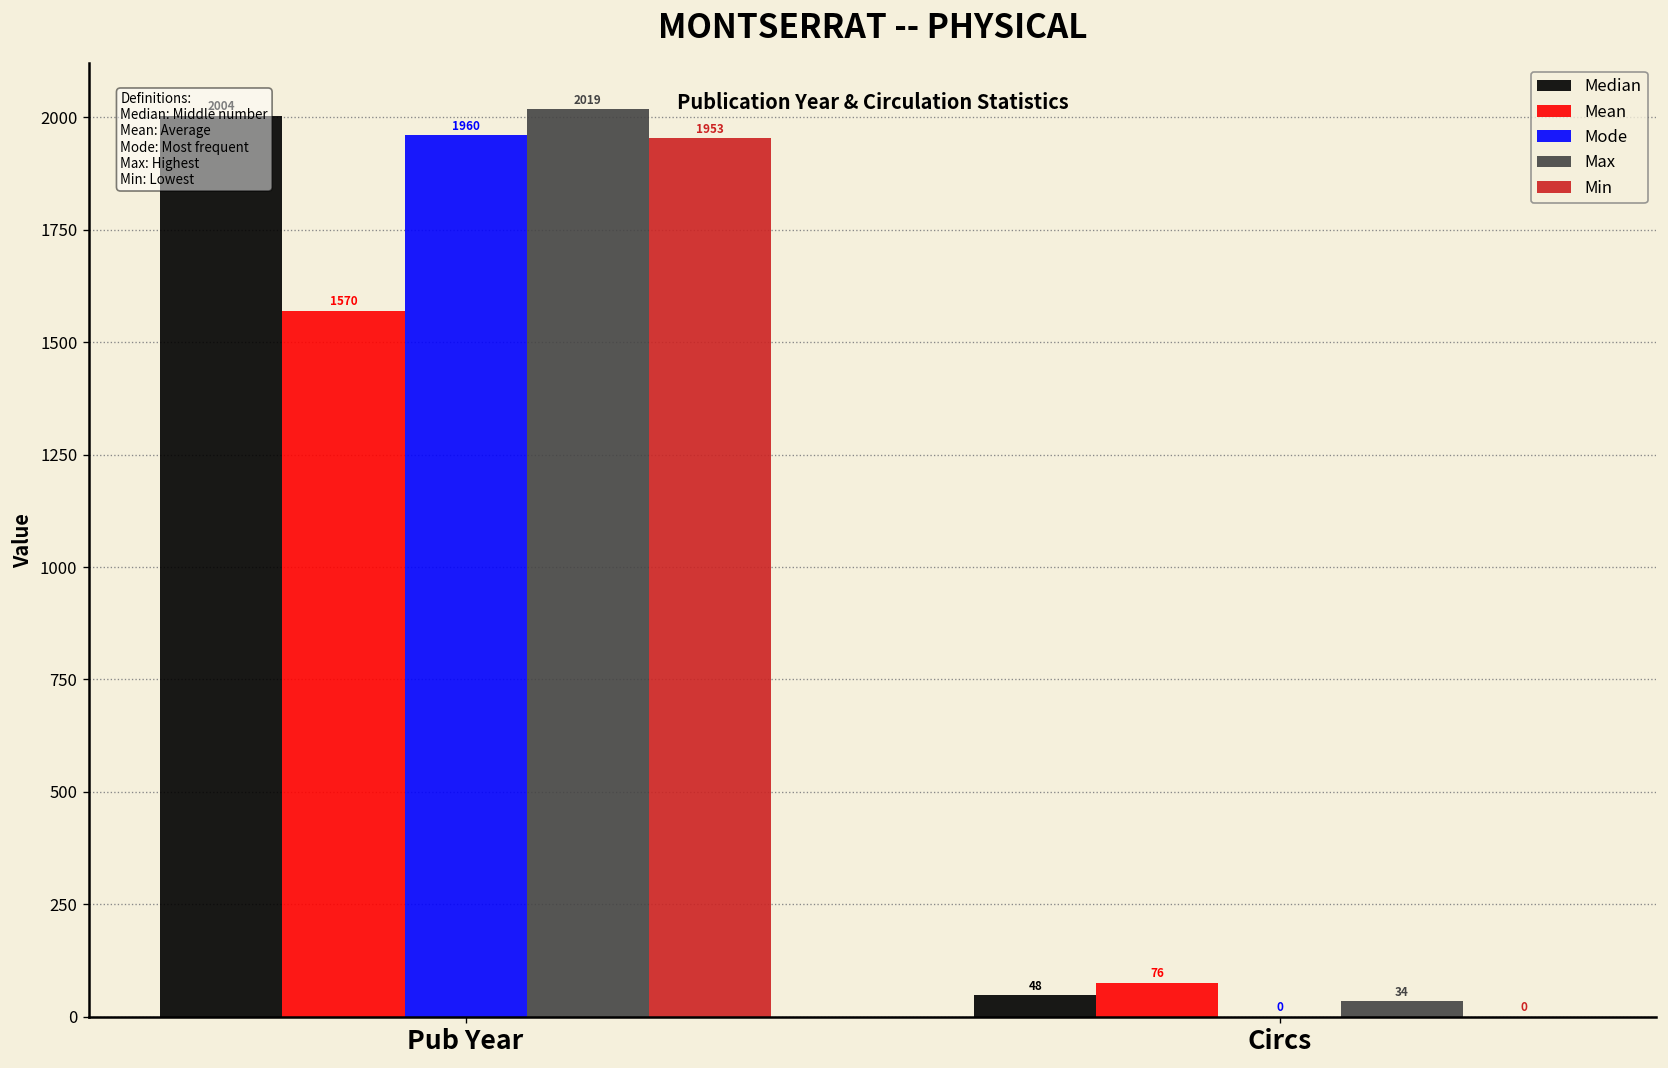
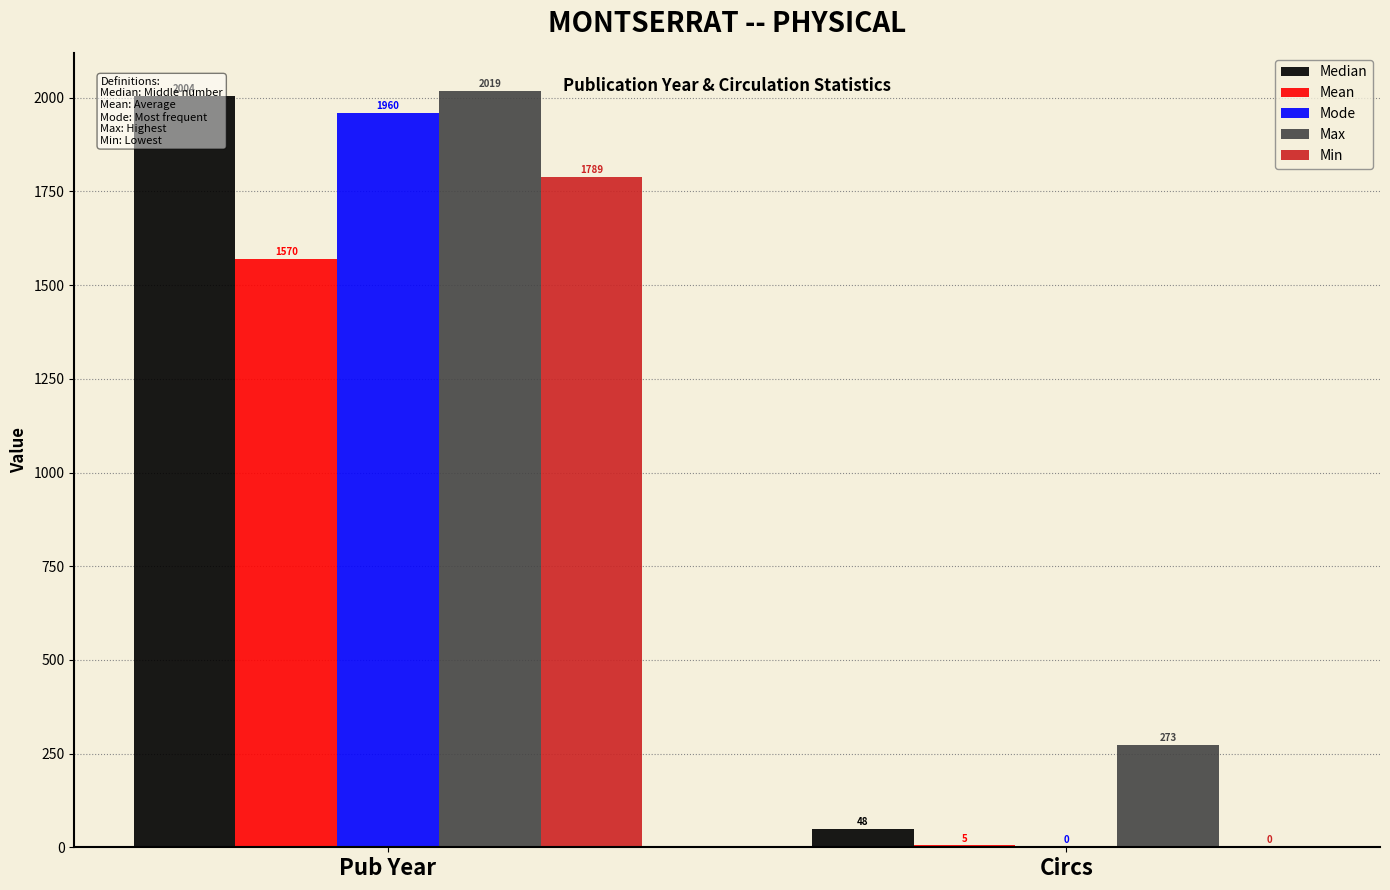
Min, Pub Year: 1953 -> 1789
Mean, Circs: 76 -> 5
Max, Circs: 34 -> 273
